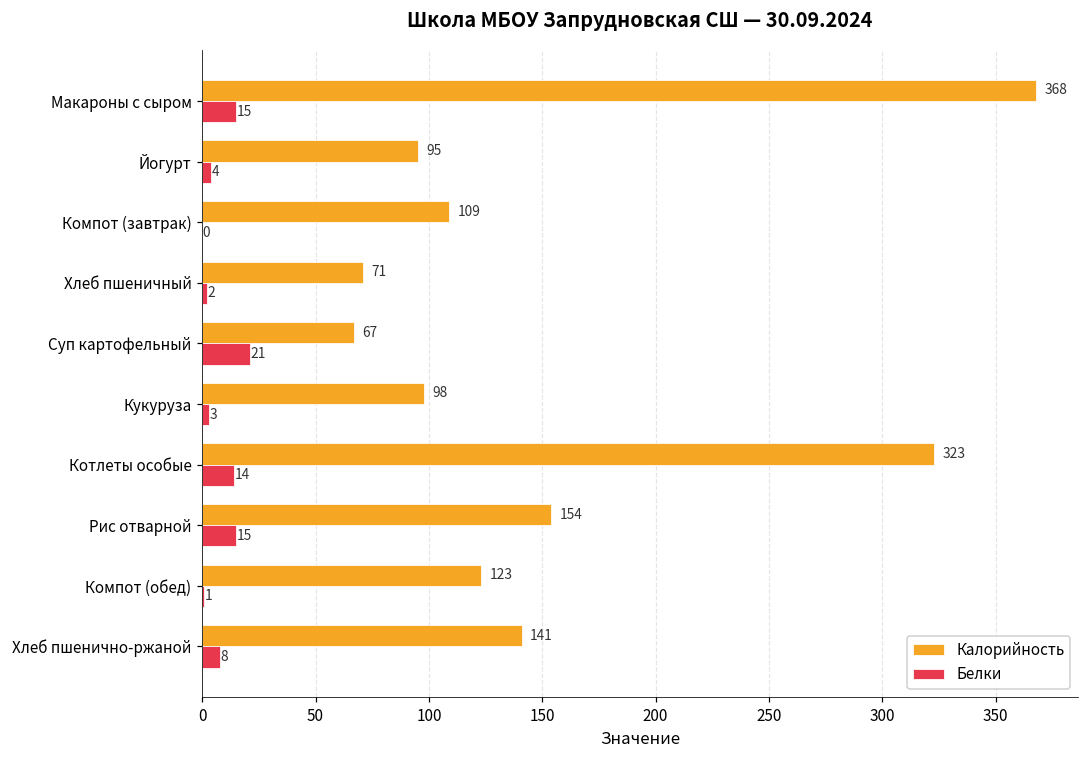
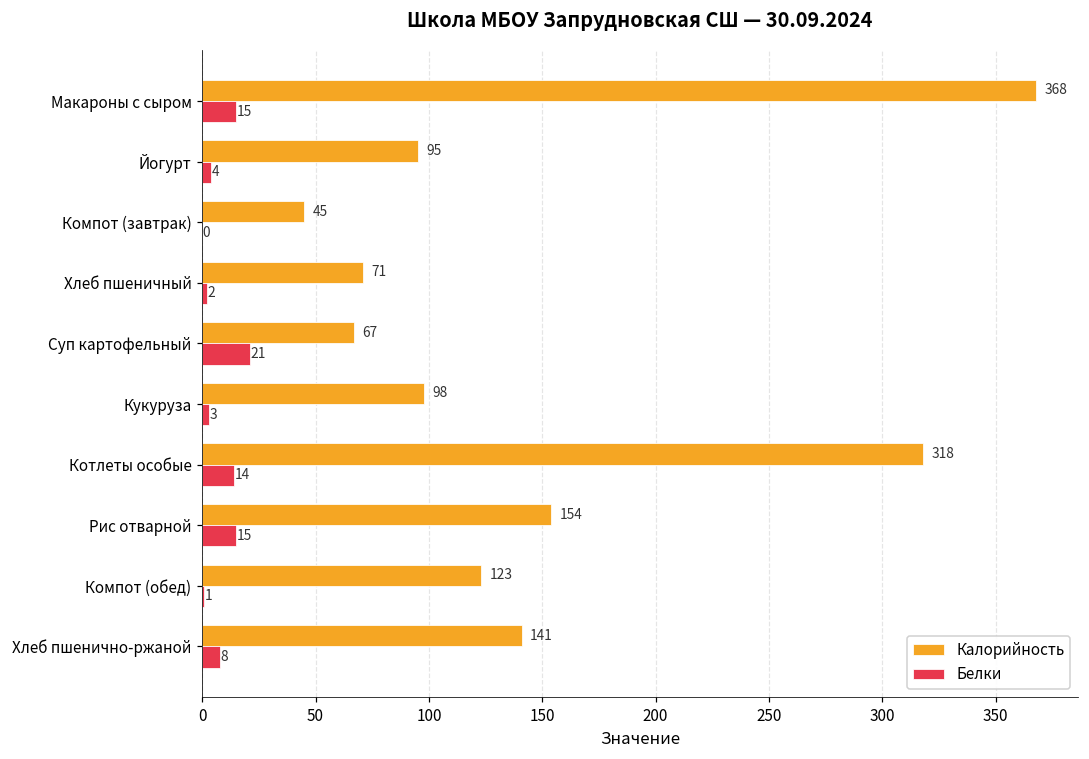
Калорийность, Компот (завтрак): 109 -> 45
Калорийность, Котлеты особые: 323 -> 318
